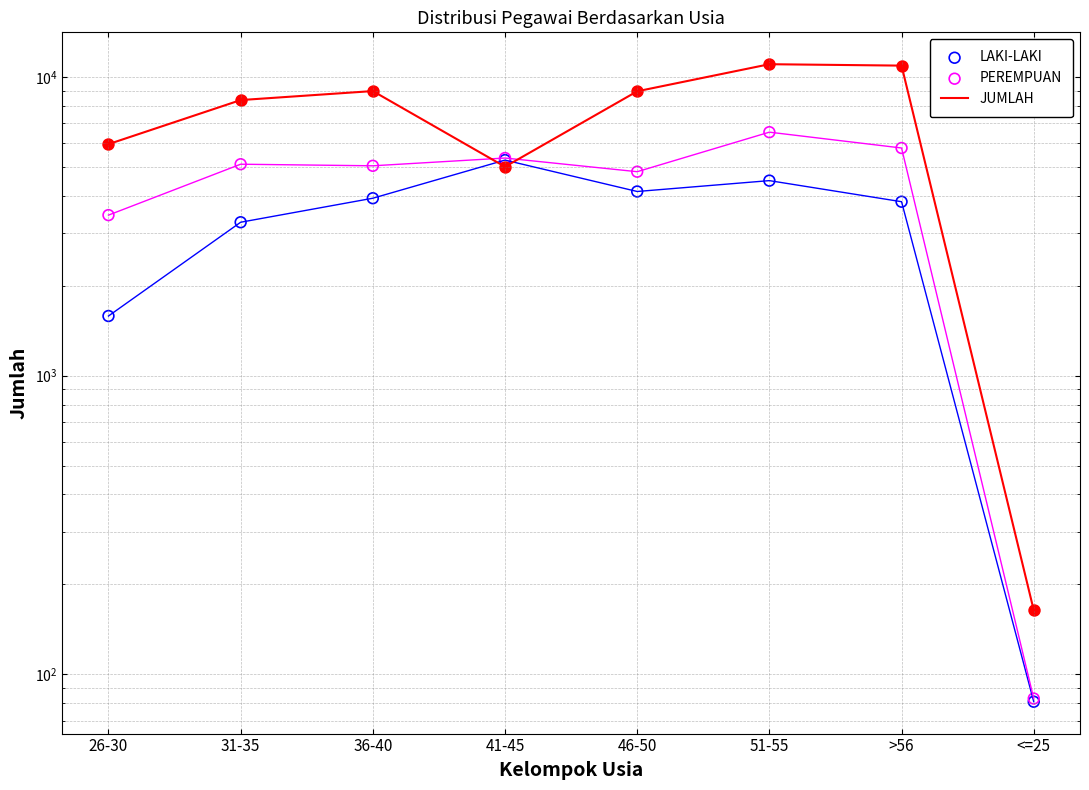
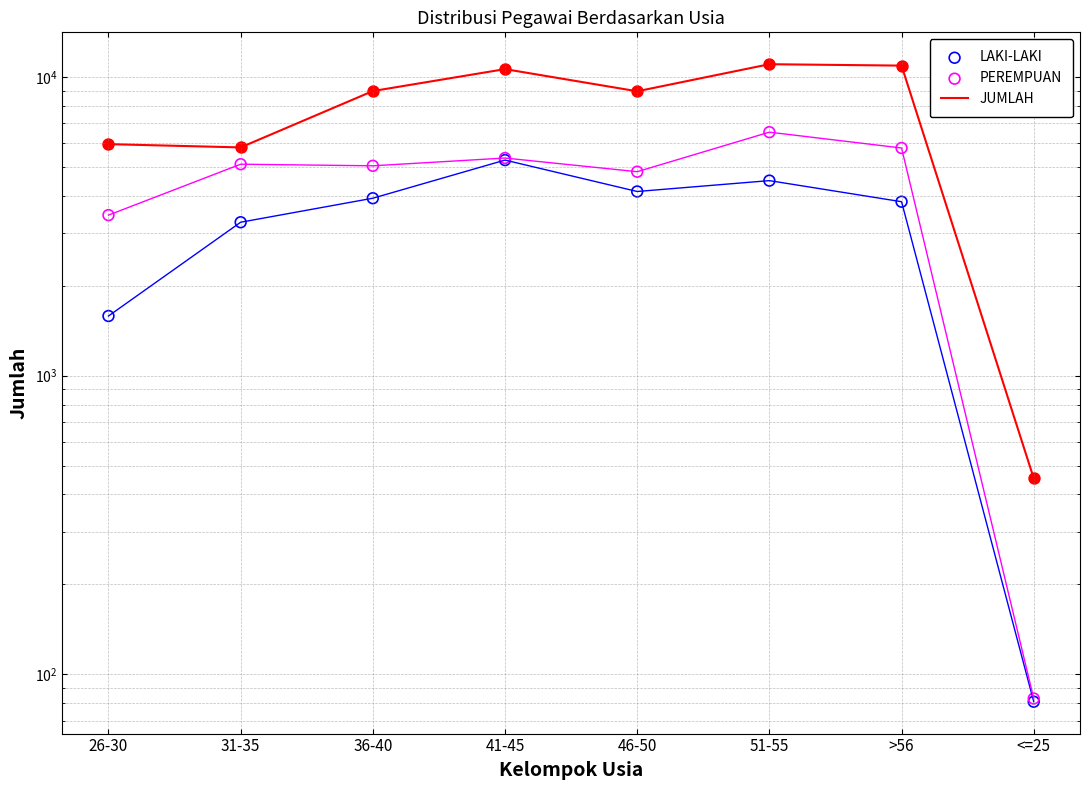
JUMLAH, 31-35: 8400 -> 5800
JUMLAH, 41-45: 5000 -> 10600
JUMLAH, <=25: 160 -> 450
